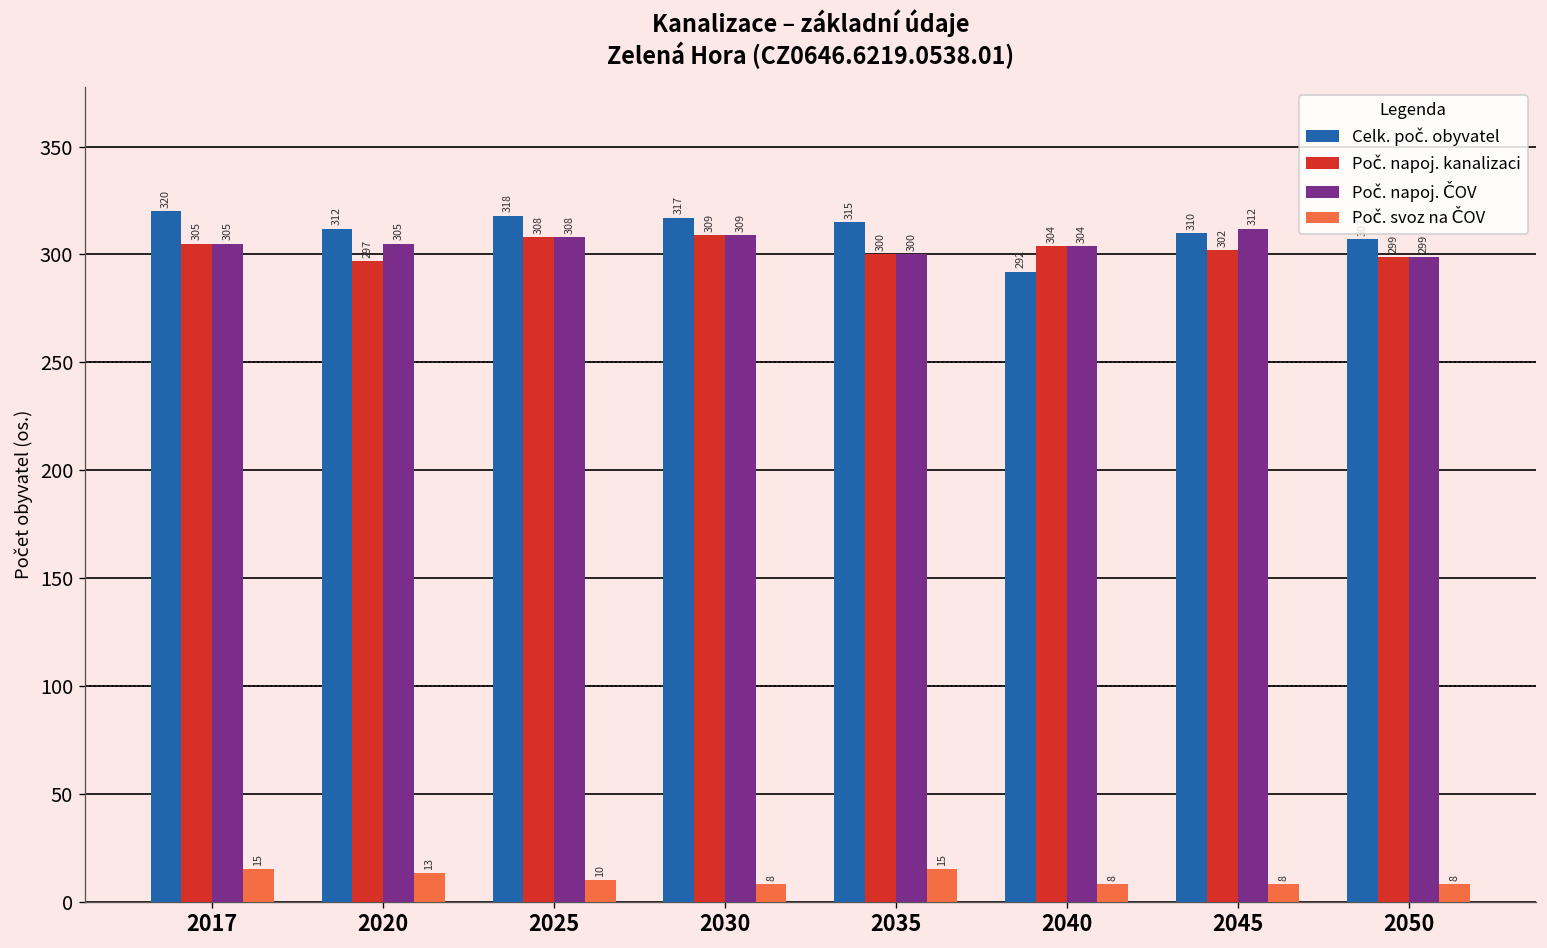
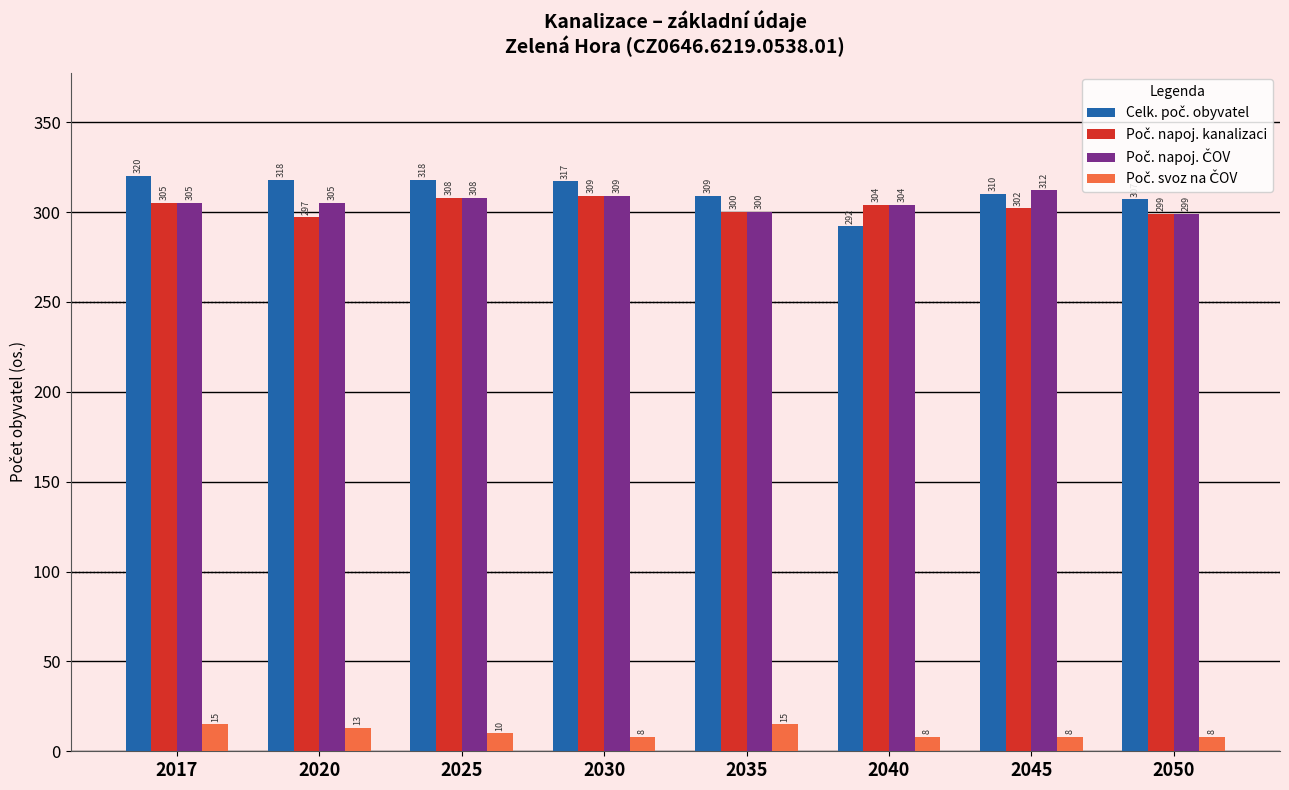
Celk. poč. obyvatel, 2020: 312 -> 318
Celk. poč. obyvatel, 2035: 315 -> 309
